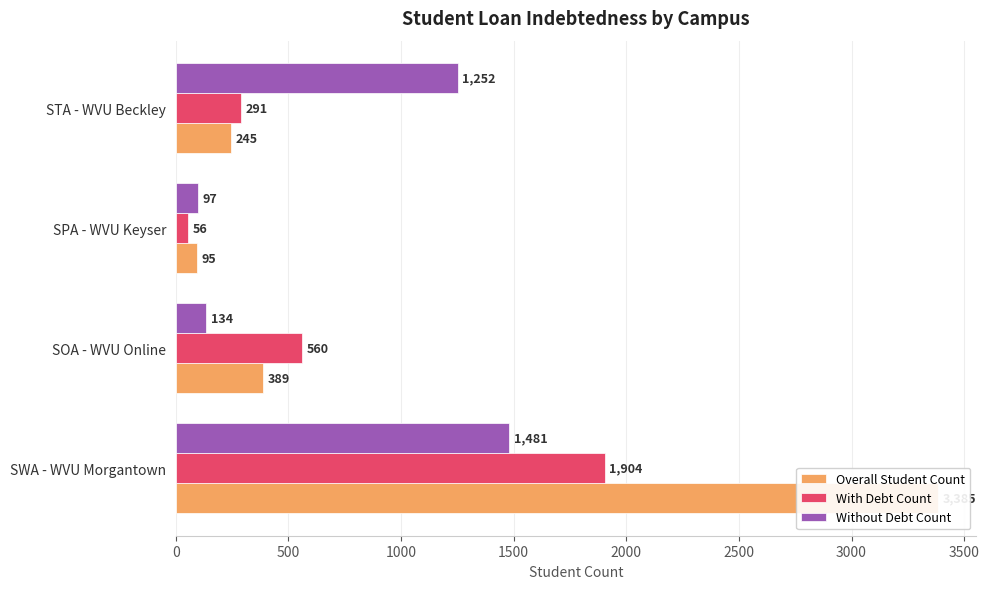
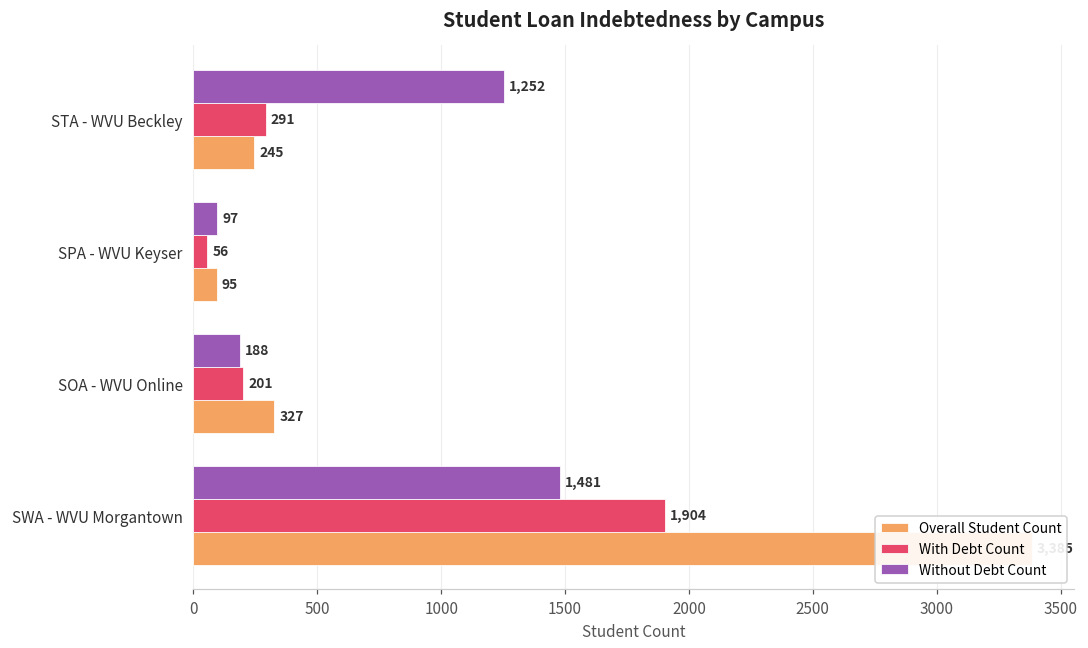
Without Debt Count, SOA - WVU Online: 134 -> 188
With Debt Count, SOA - WVU Online: 560 -> 201
Overall Student Count, SOA - WVU Online: 389 -> 327
